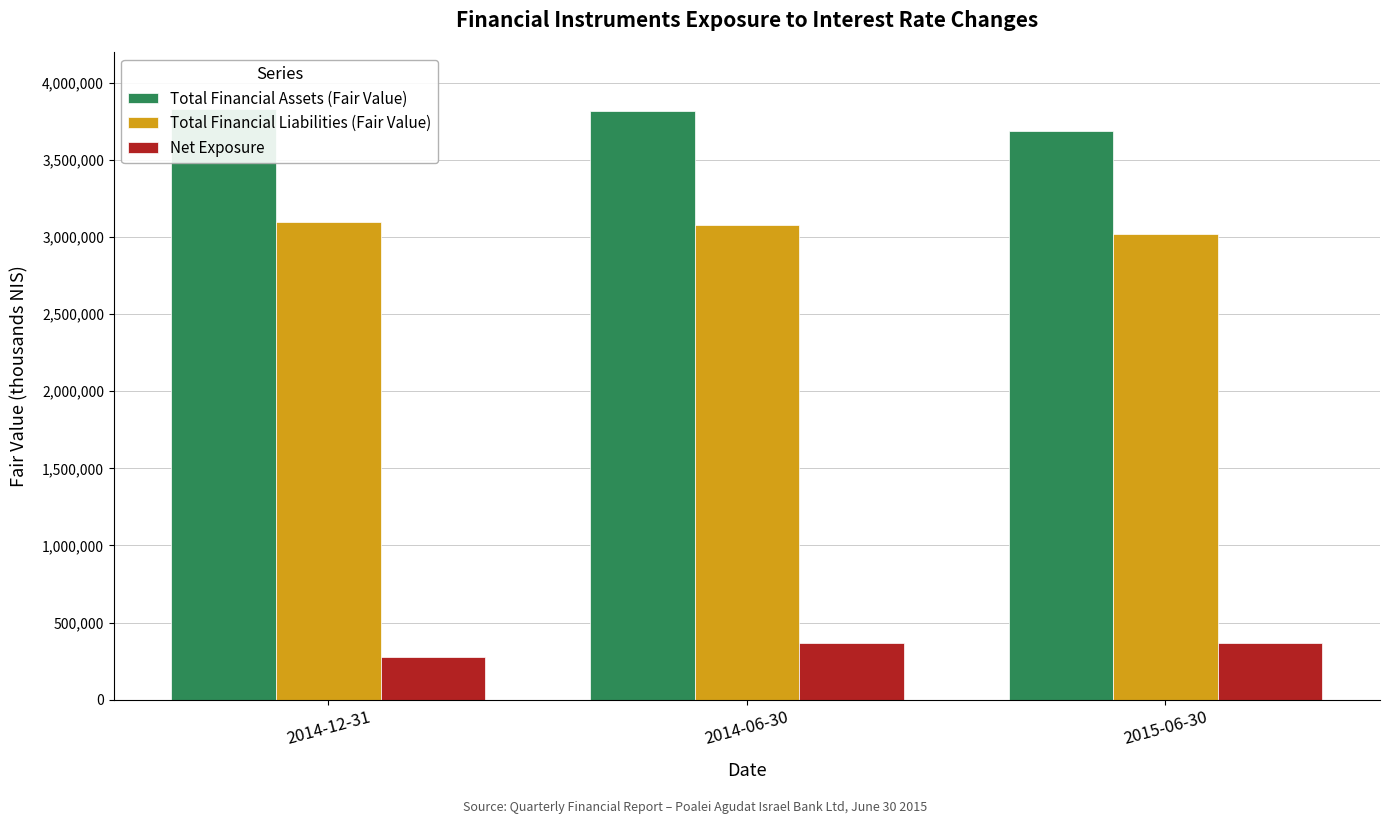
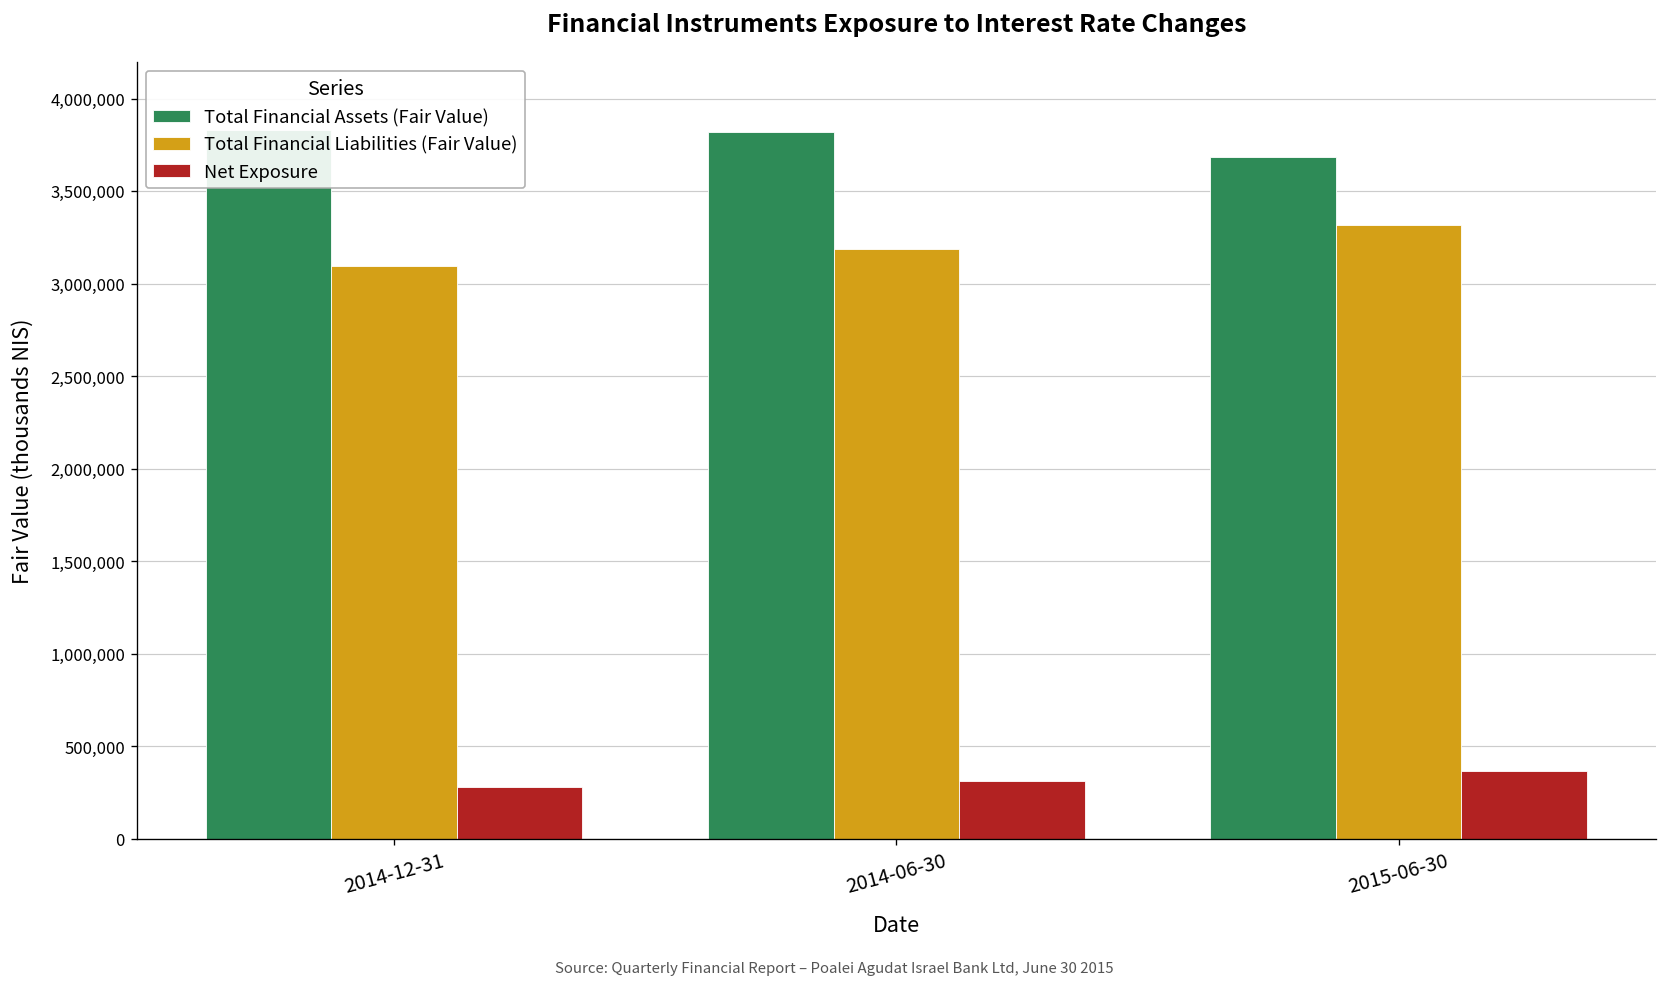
Total Financial Liabilities (Fair Value), 2014-06-30: 3,080,000 -> 3,190,000
Net Exposure, 2014-06-30: 370,000 -> 310,000
Total Financial Liabilities (Fair Value), 2015-06-30: 3,020,000 -> 3,320,000
